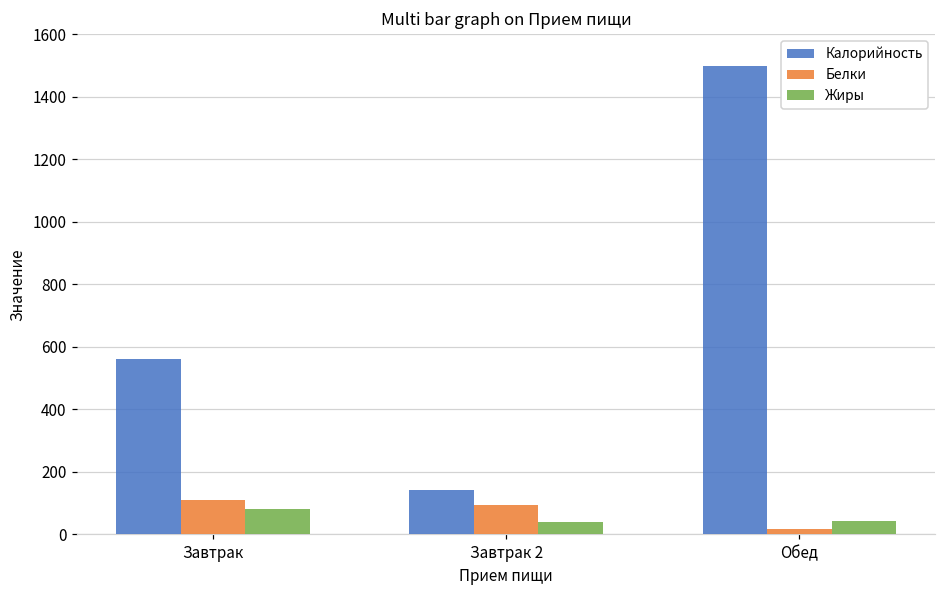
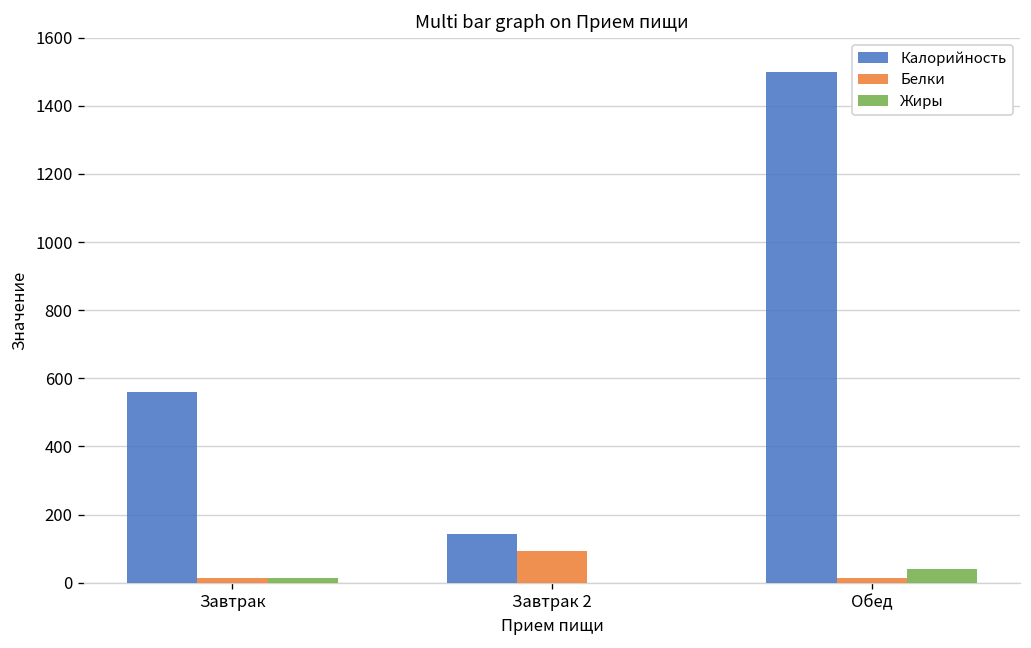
Белки, Завтрак: 110 -> 10
Жиры, Завтрак: 80 -> 10
Жиры, Завтрак 2: 40 -> 0
